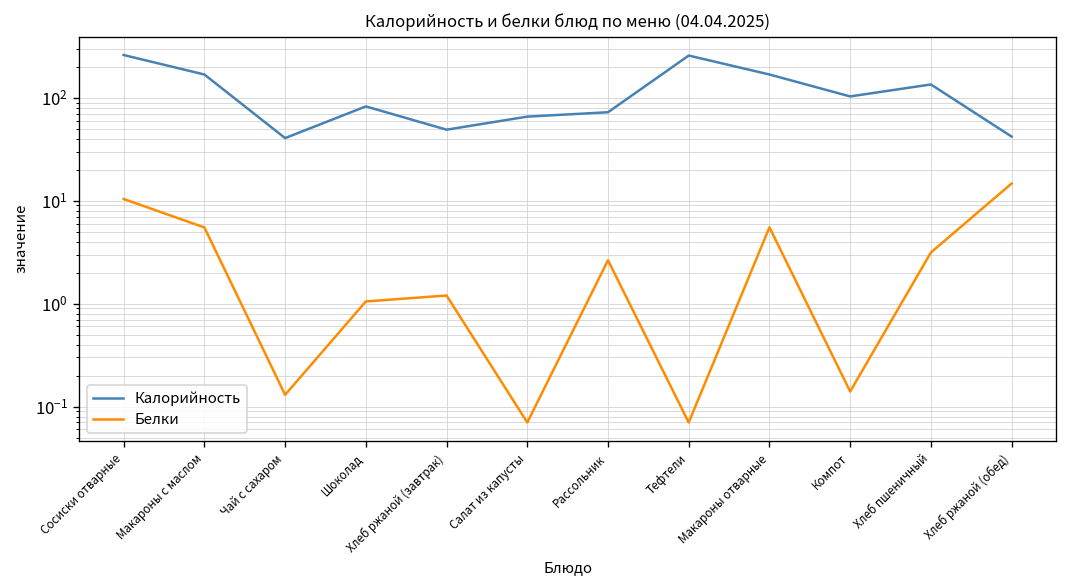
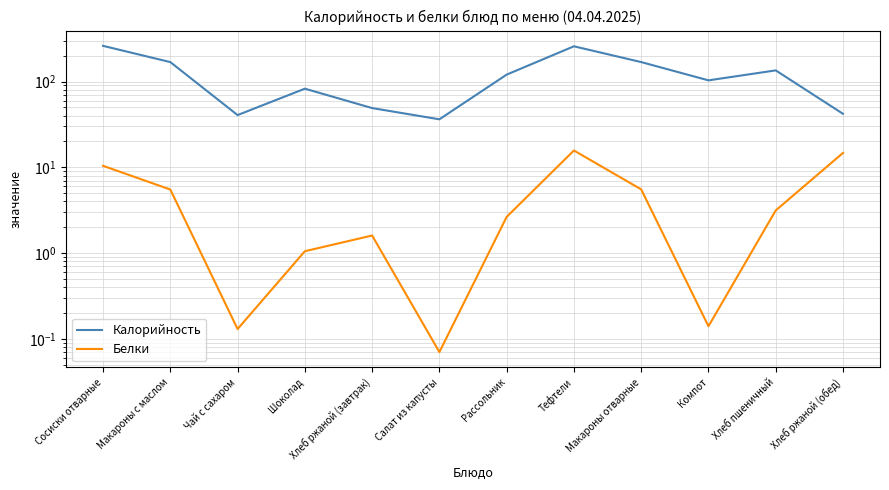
Белки, Хлеб ржаной (завтрак): 1.2 -> 1.6
Калорийность, Салат из капусты: 70 -> 36
Калорийность, Рассольник: 70 -> 120
Белки, Тефтели: 0.07 -> 16
